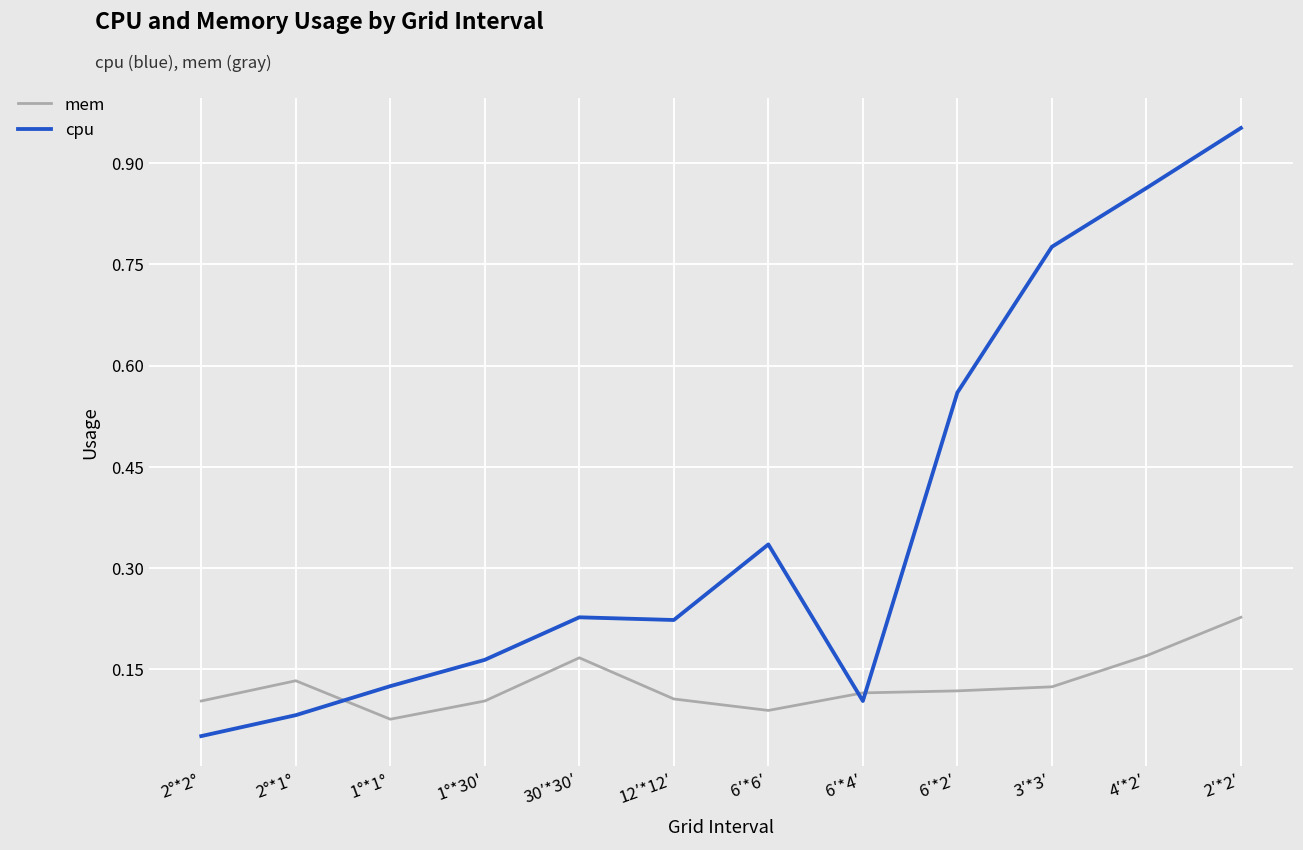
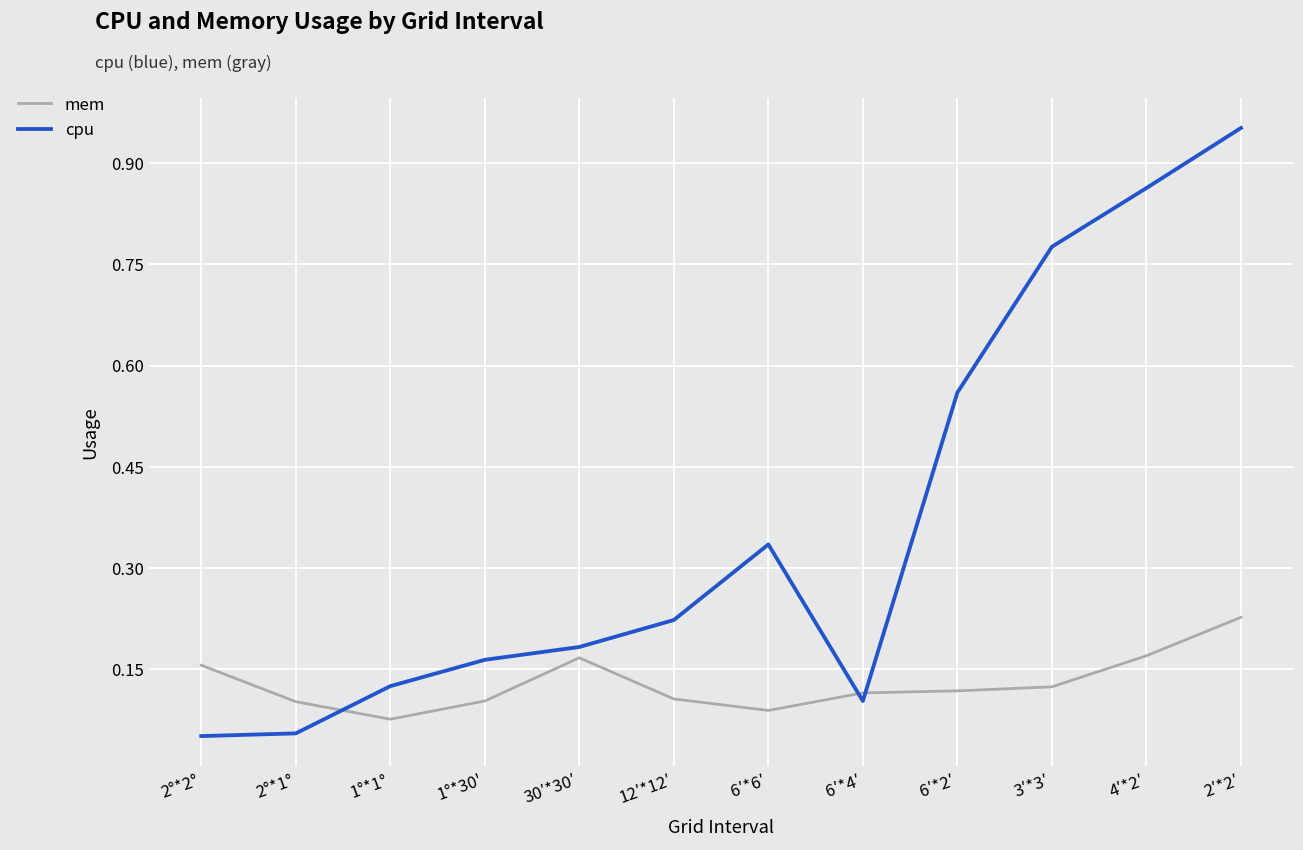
mem, 2°*2°: 0.10 -> 0.16
mem, 2°*1°: 0.13 -> 0.10
cpu, 2°*1°: 0.08 -> 0.06
cpu, 30′*30′: 0.23 -> 0.18
